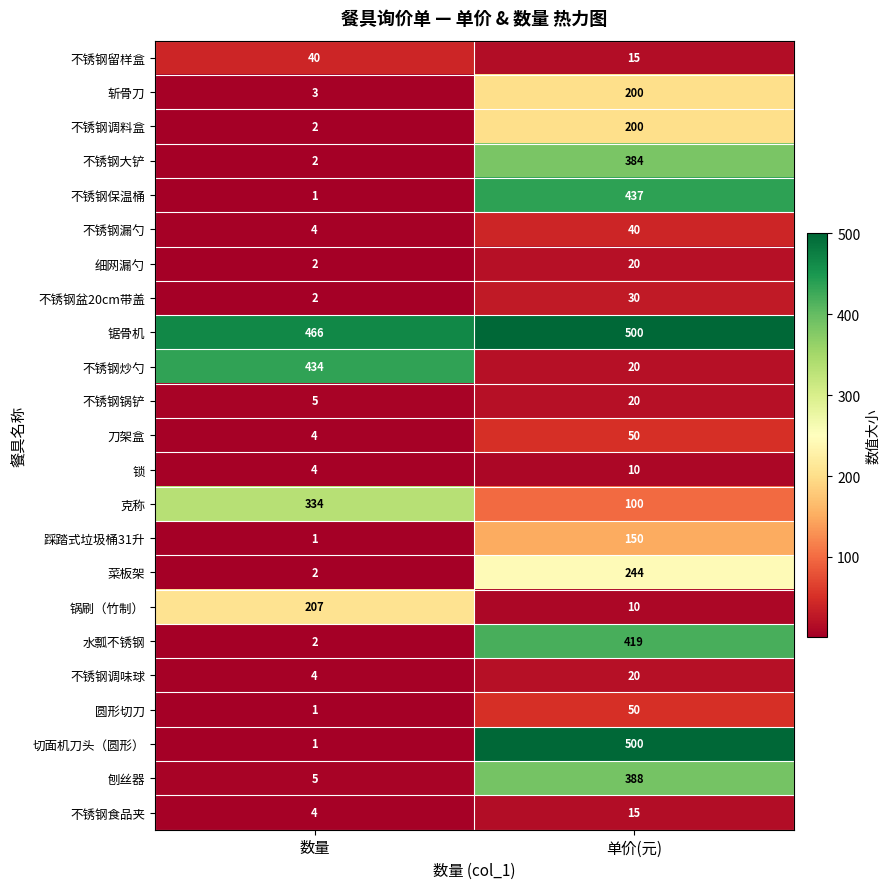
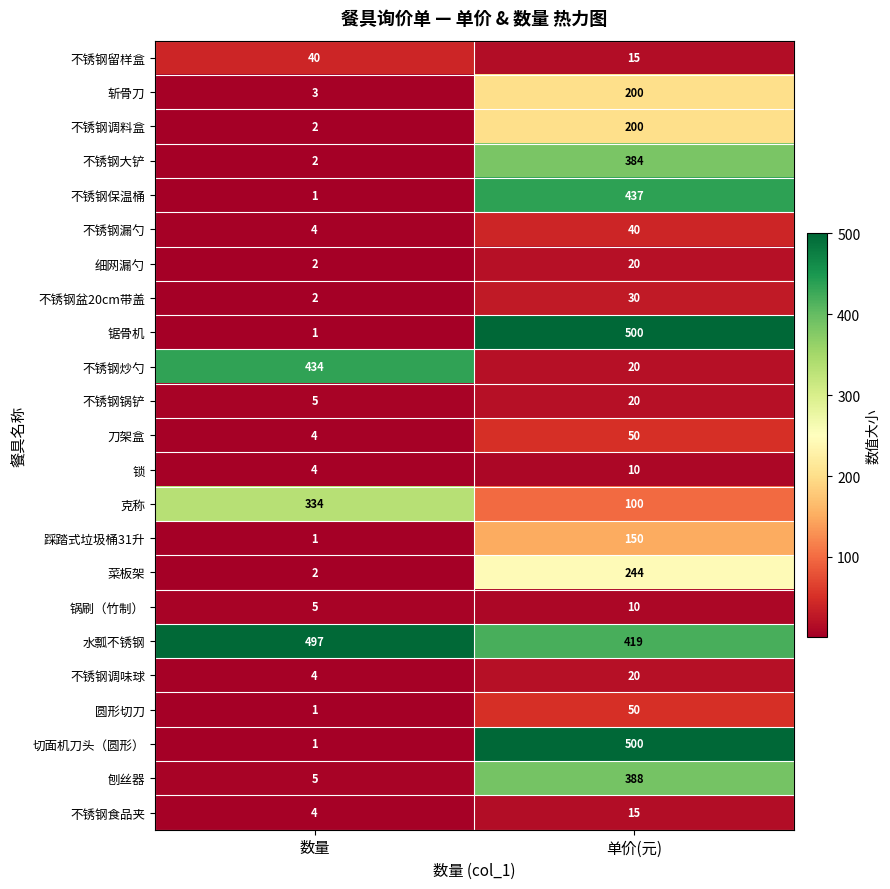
锯骨机, 数量: 466 -> 1
锅刷（竹制）, 数量: 207 -> 5
水瓢不锈钢, 数量: 2 -> 497
